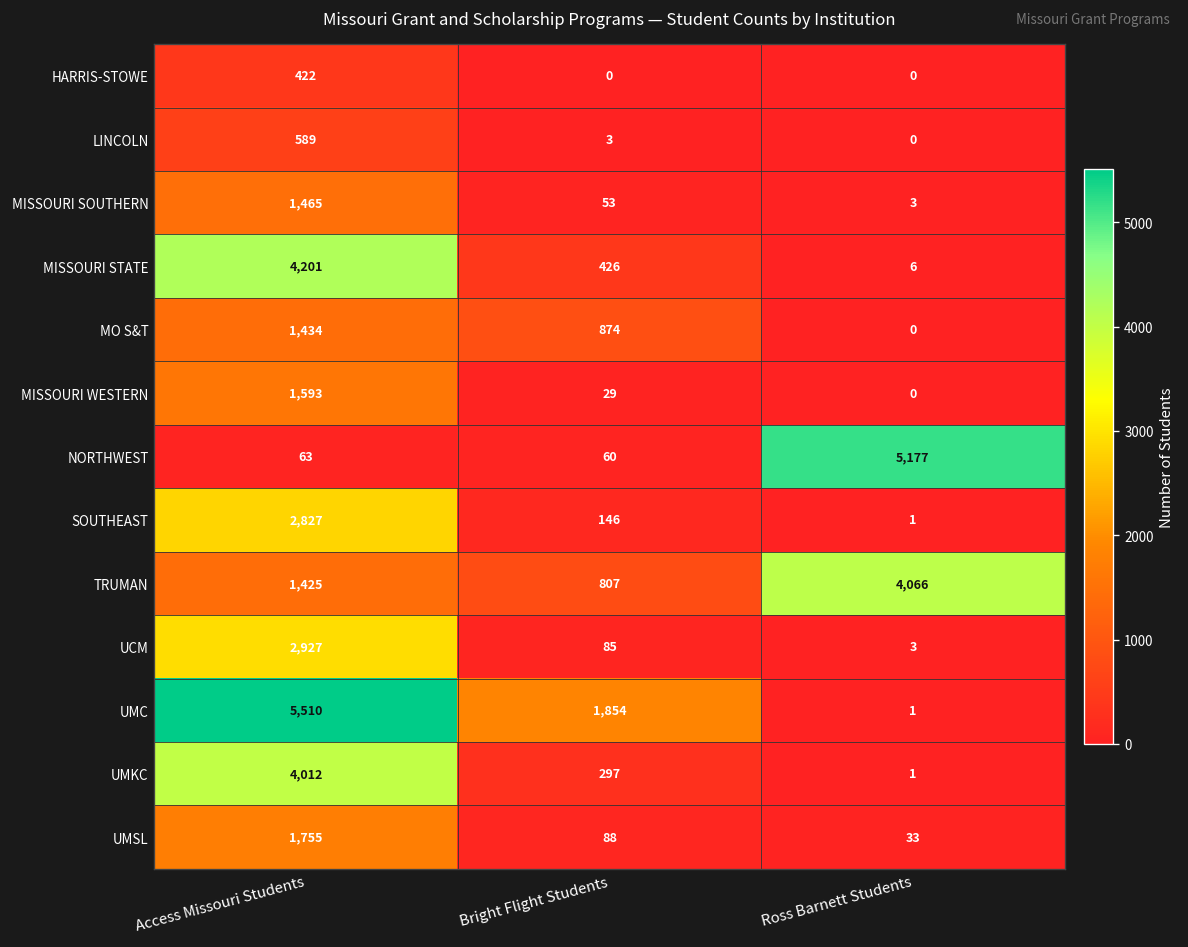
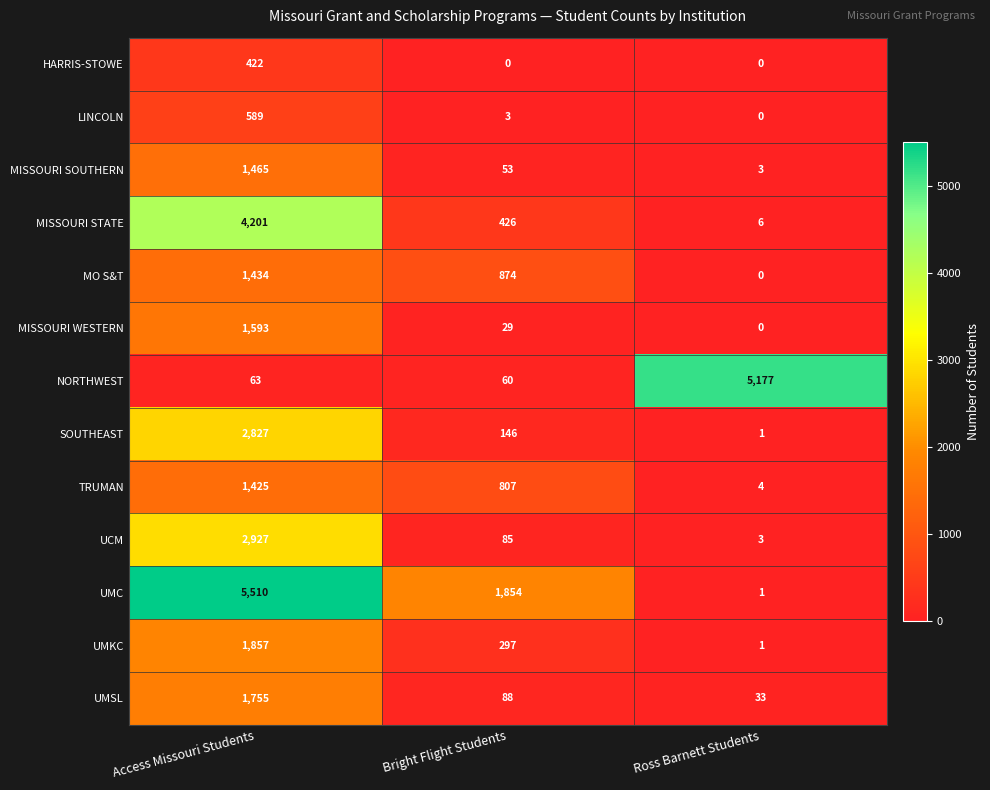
TRUMAN, Ross Barnett Students: 4,066 -> 4
UMKC, Access Missouri Students: 4,012 -> 1,857
